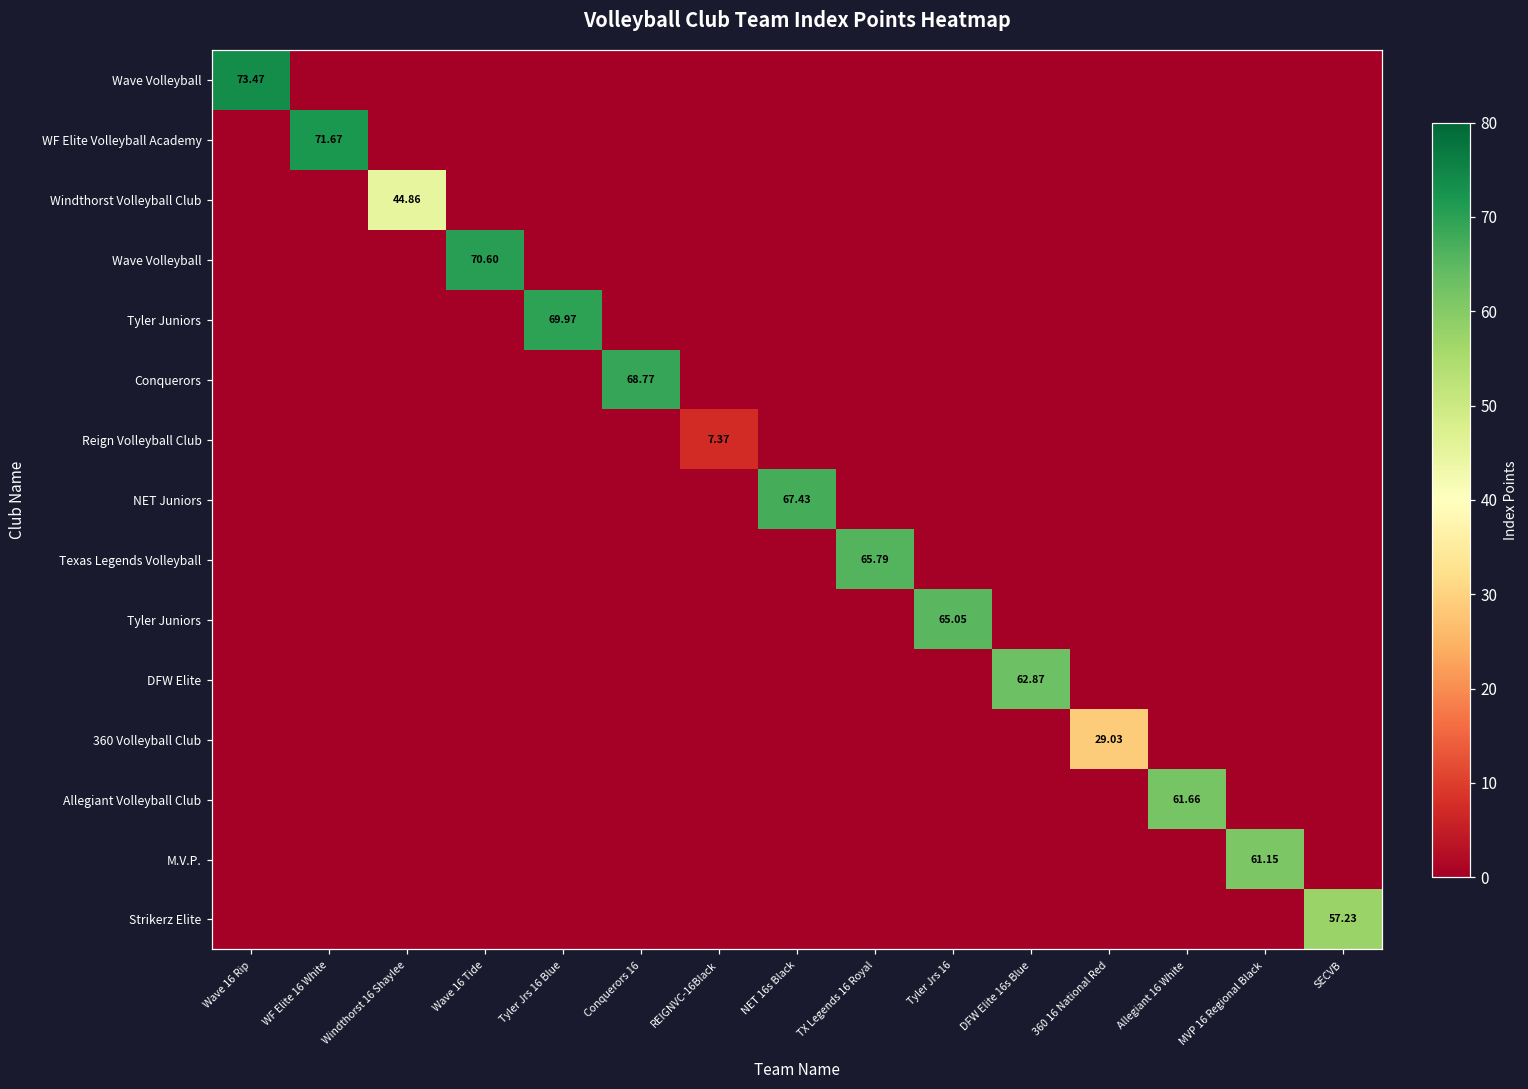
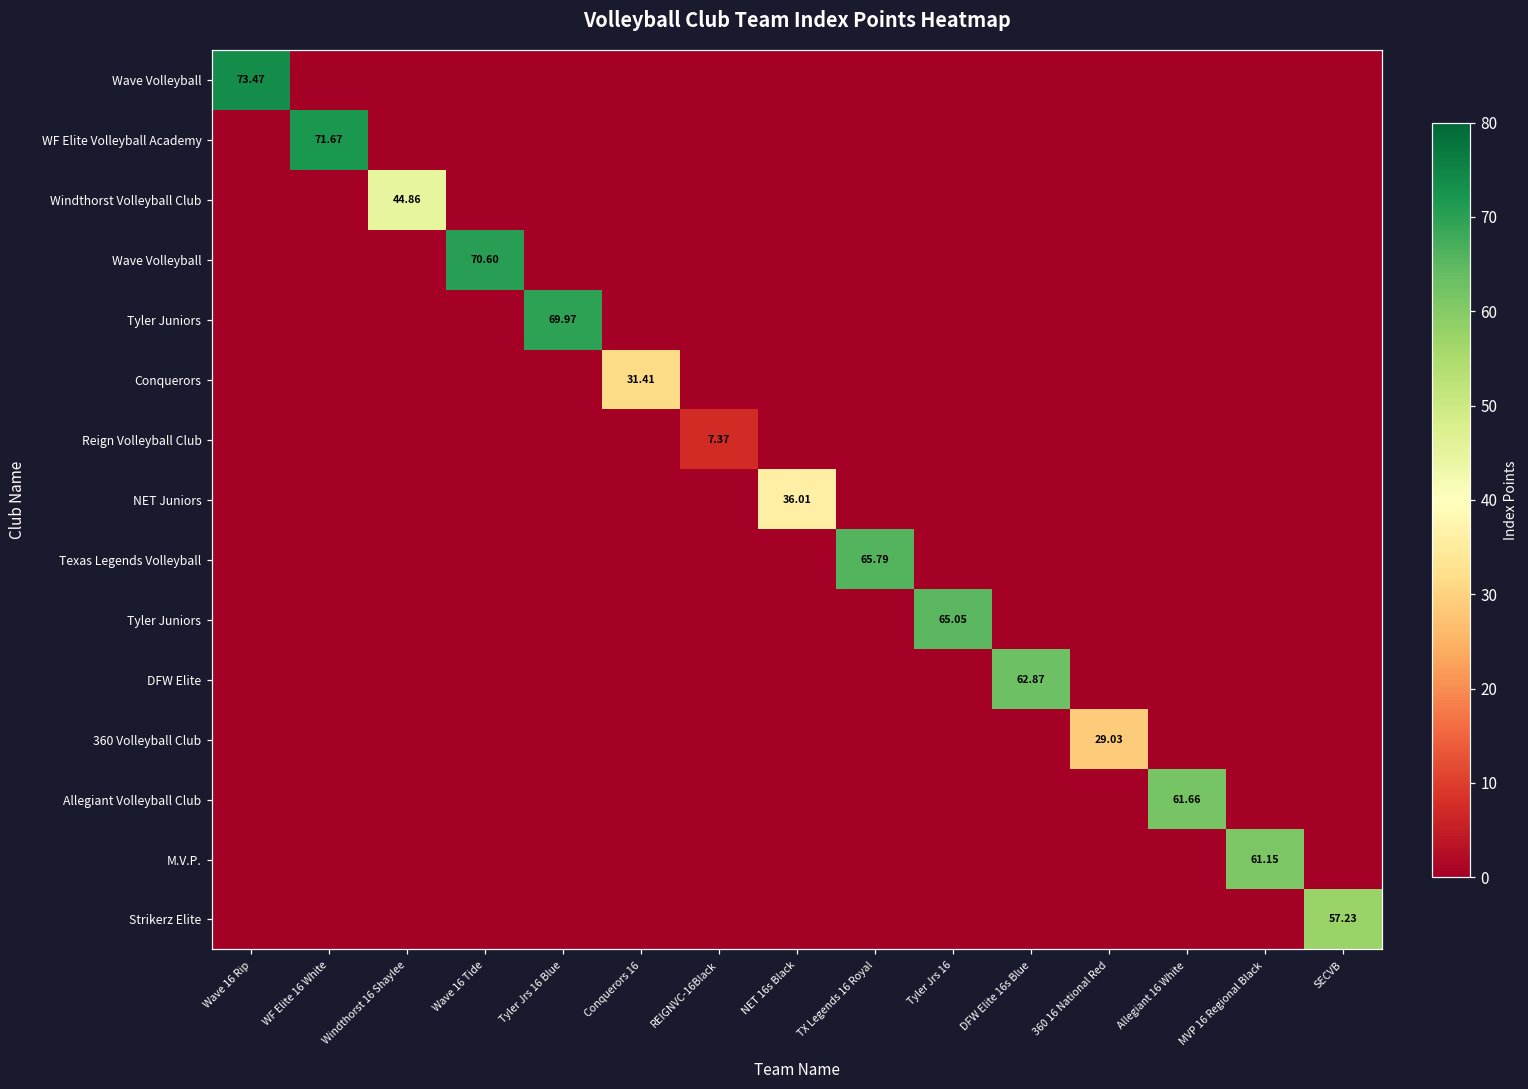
Conquerors, Conquerors 16: 68.77 -> 31.41
NET Juniors, NET 16s Black: 67.43 -> 36.01
